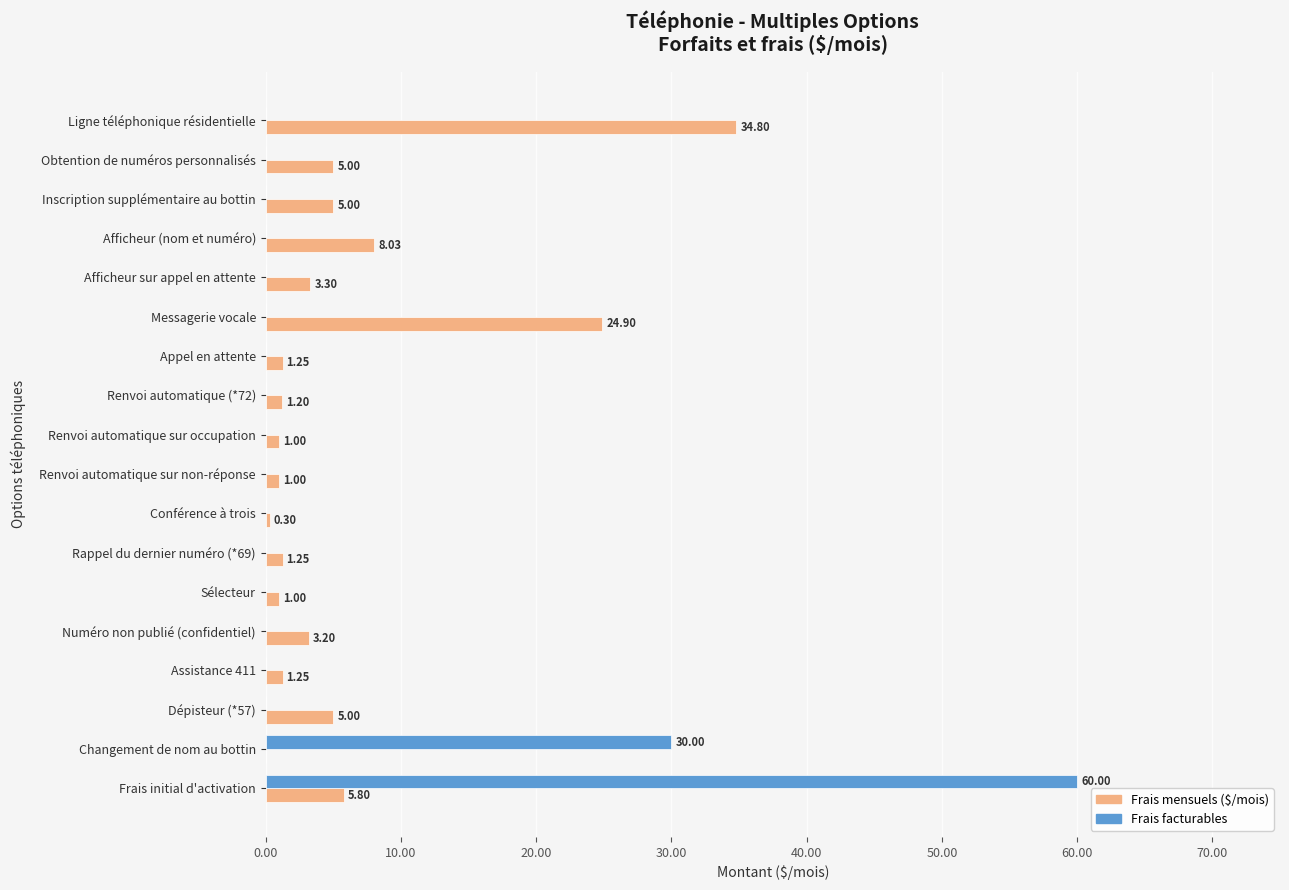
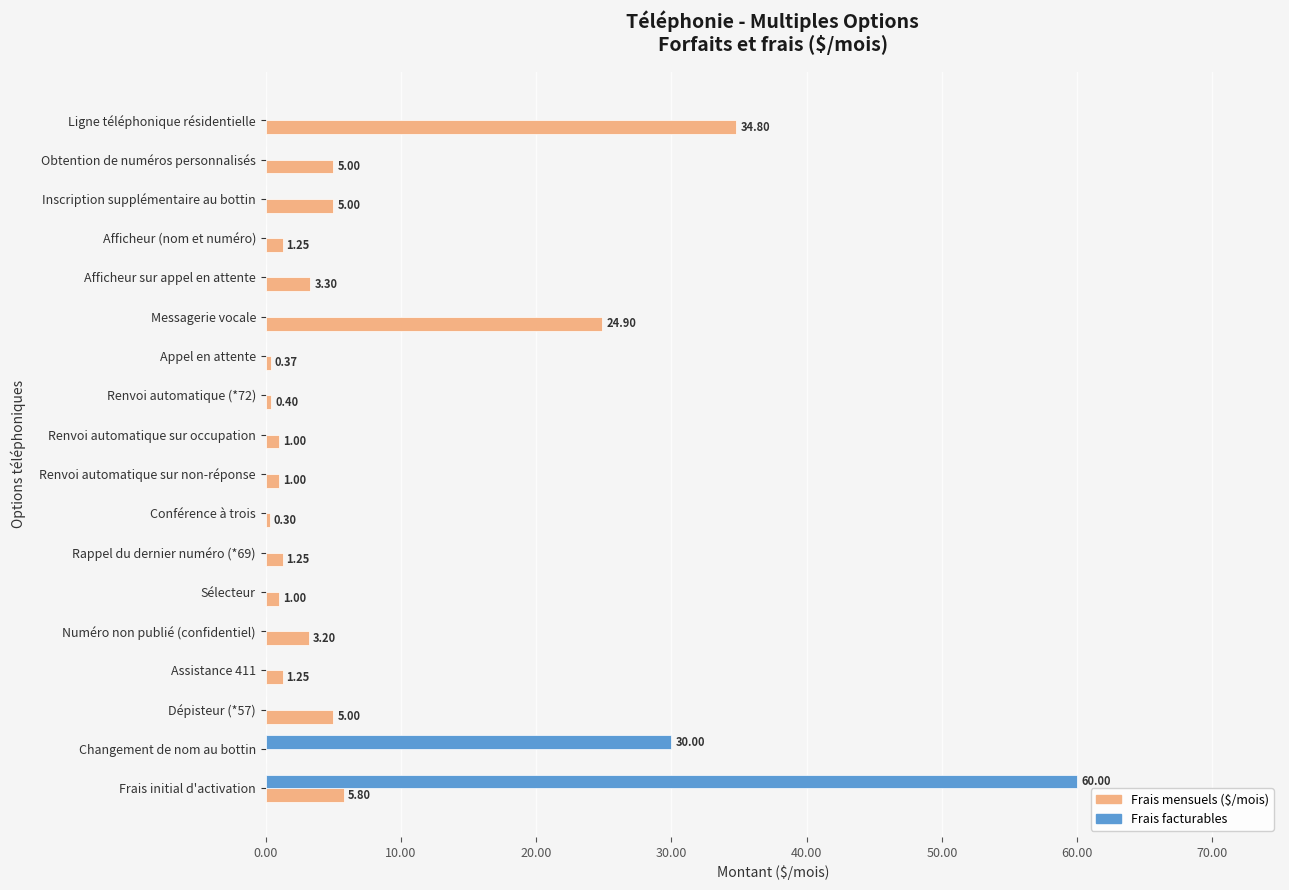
Frais mensuels ($/mois), Afficheur (nom et numéro): 8.03 -> 1.25
Frais mensuels ($/mois), Appel en attente: 1.25 -> 0.37
Frais mensuels ($/mois), Renvoi automatique (*72): 1.20 -> 0.40
